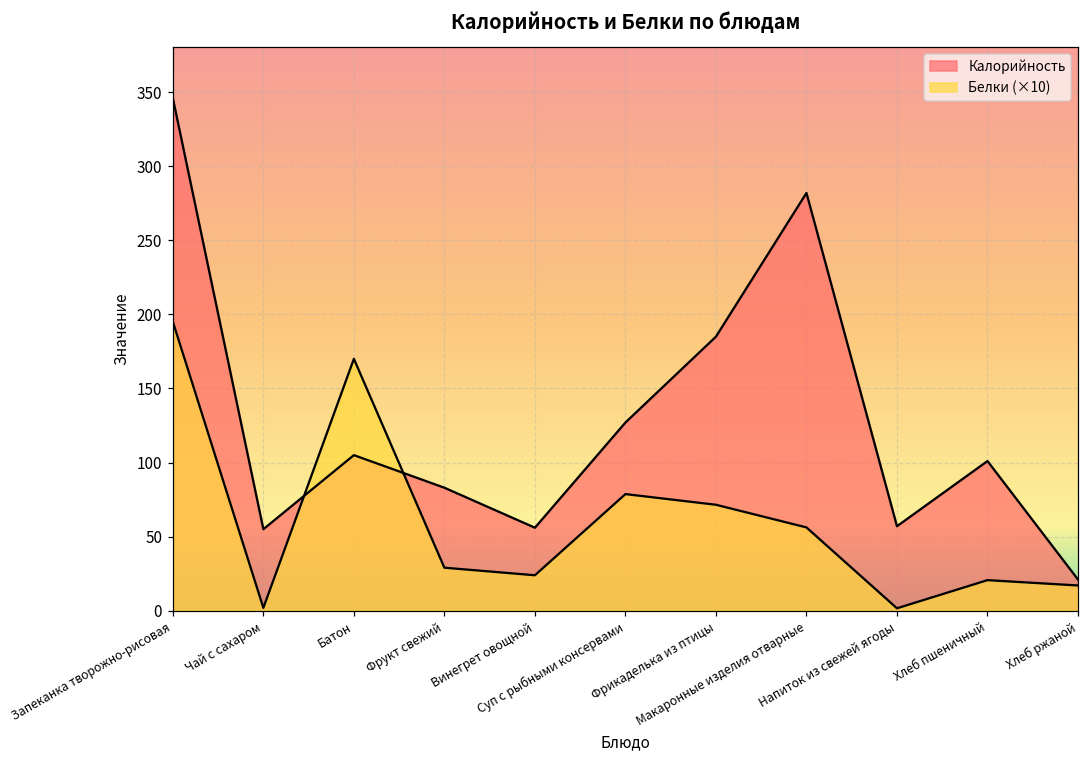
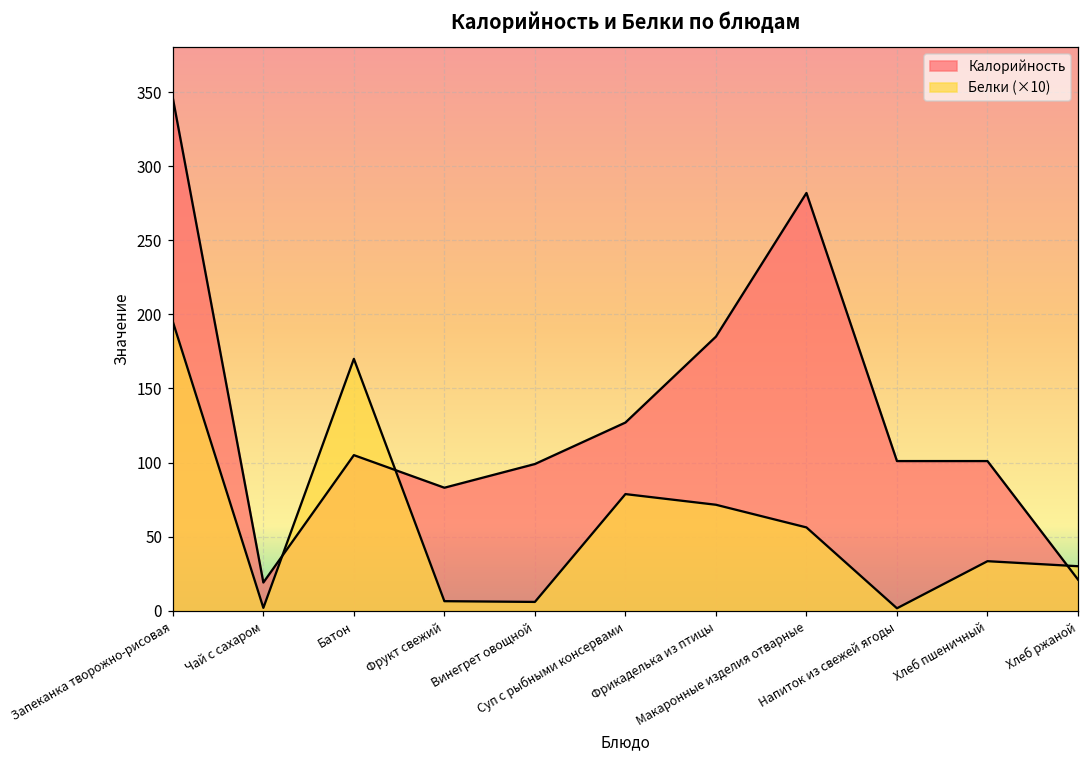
Калорийность, Чай с сахаром: 55 -> 19
Белки (×10), Фрукт свежий: 29 -> 6
Калорийность, Винегрет овощной: 56 -> 99
Белки (×10), Винегрет овощной: 24 -> 6
Калорийность, Напиток из свежей ягоды: 57 -> 101
Белки (×10), Хлеб пшеничный: 21 -> 33
Белки (×10), Хлеб ржаной: 17 -> 30
